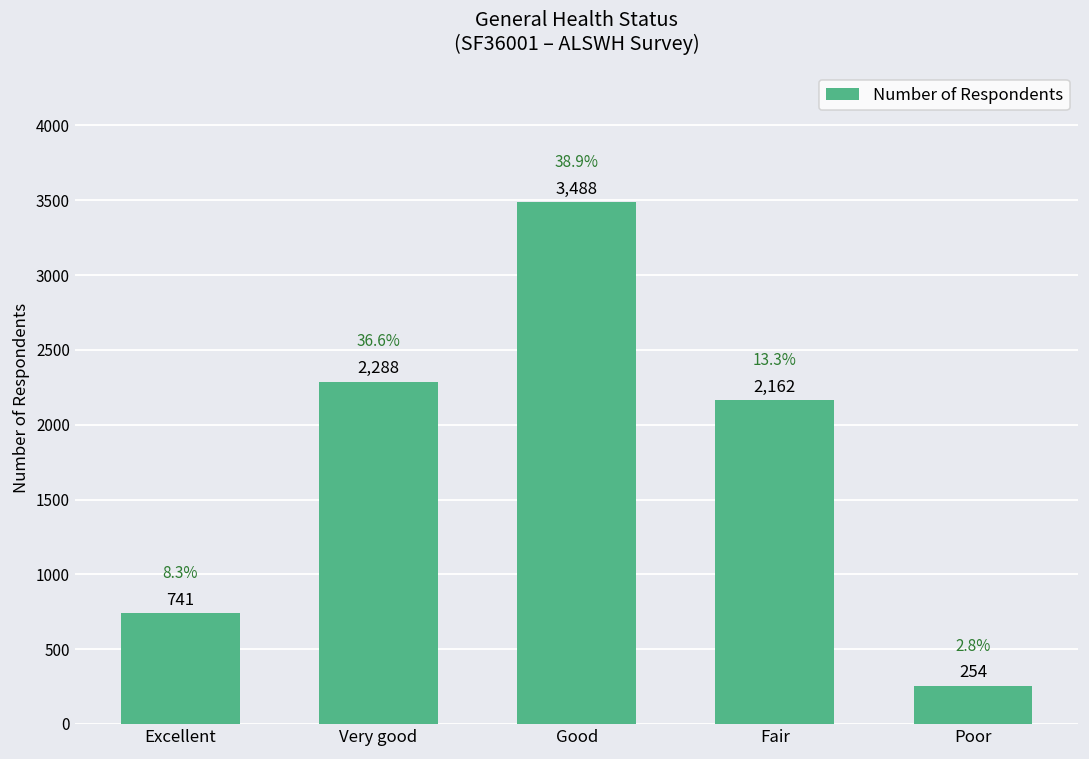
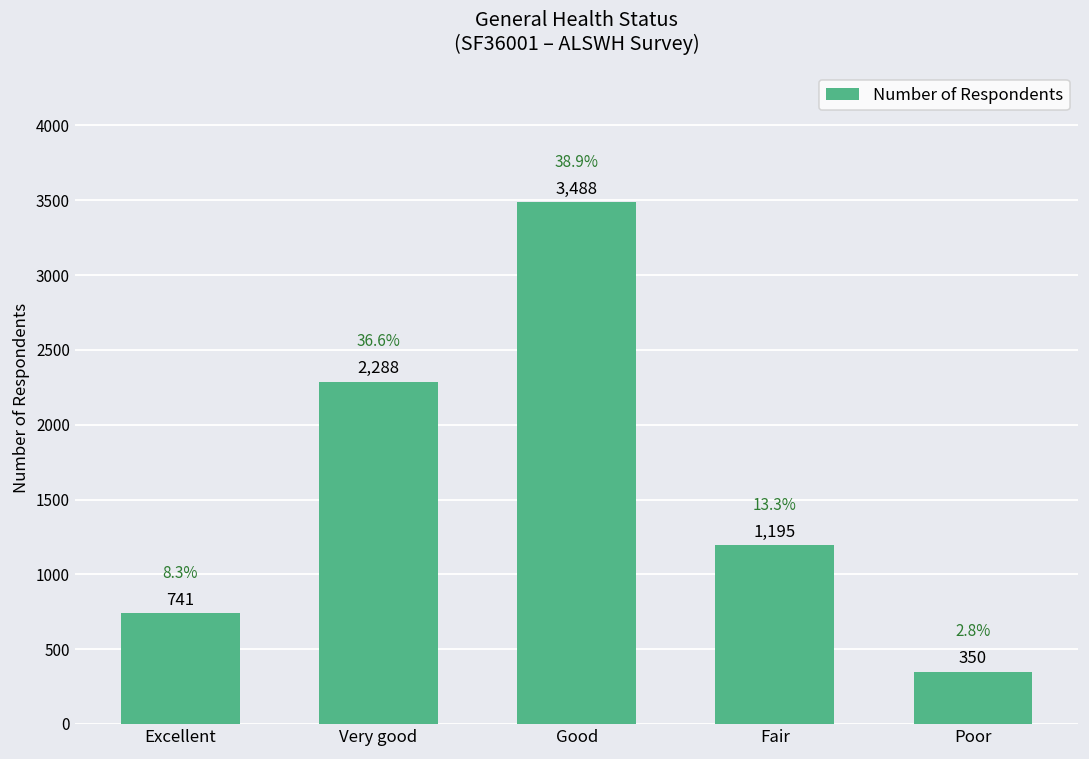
Fair: 2,162 -> 1,195
Poor: 254 -> 350
